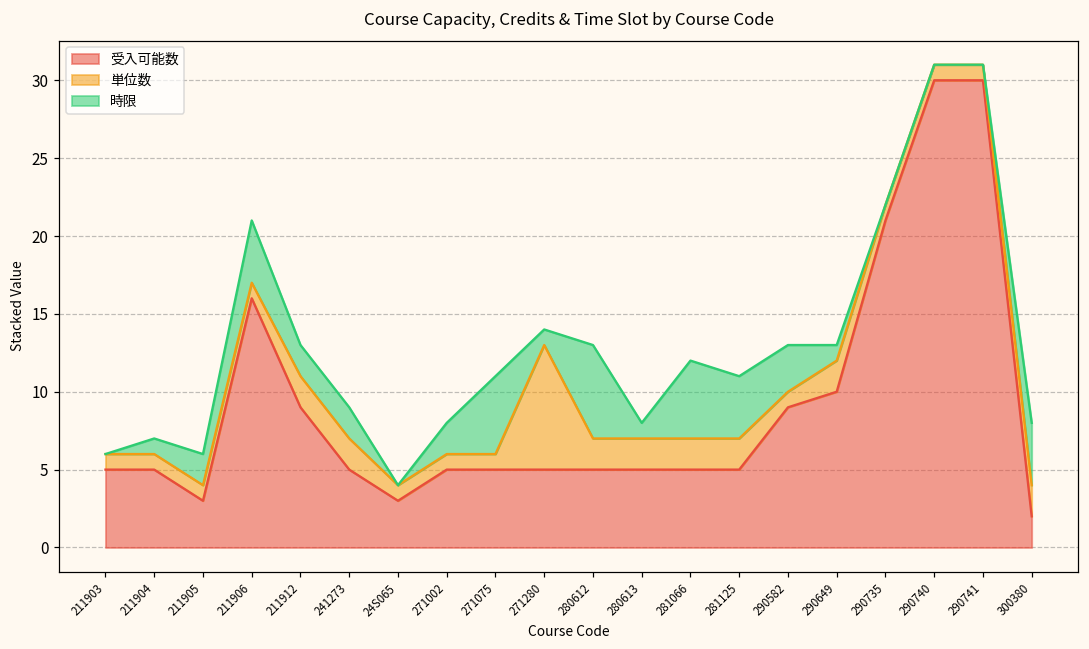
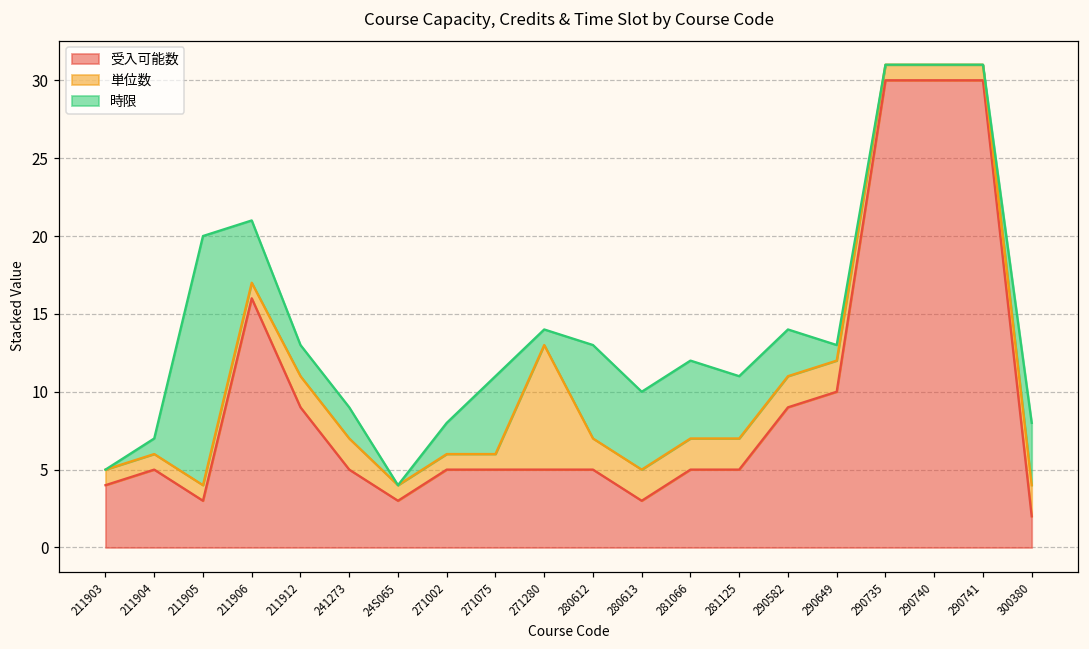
受入可能数, 211903: 5 -> 4
時限, 211905: 2 -> 16
受入可能数, 280613: 5 -> 3
時限, 280613: 1 -> 5
単位数, 290582: 1 -> 2
受入可能数, 290735: 21 -> 30
